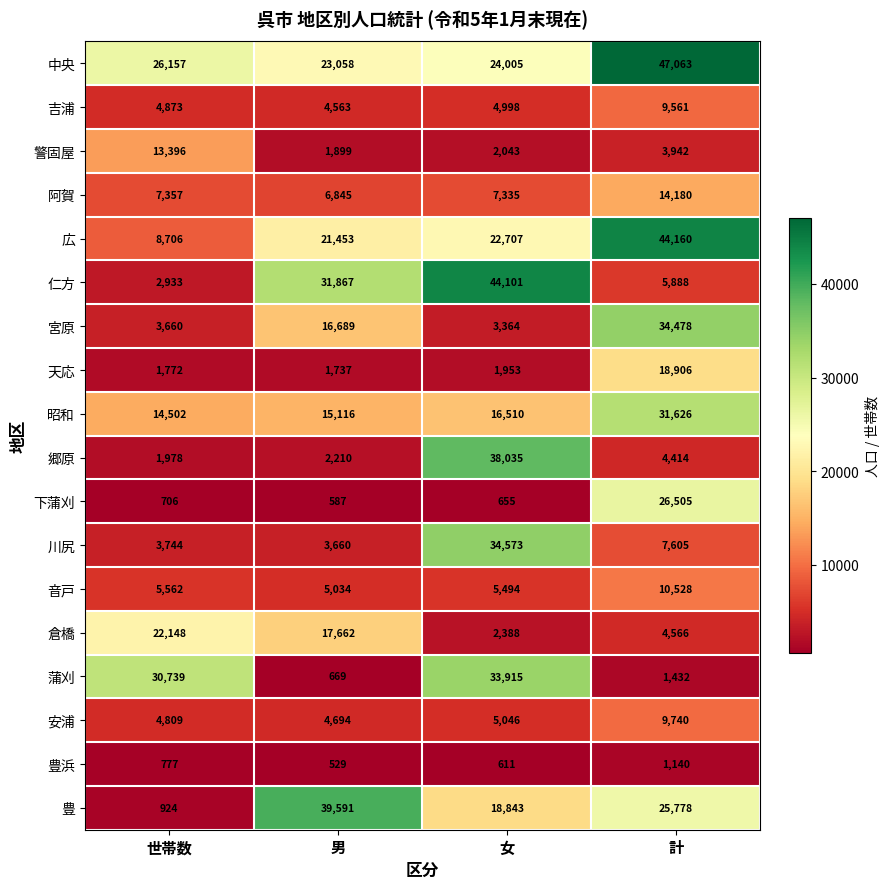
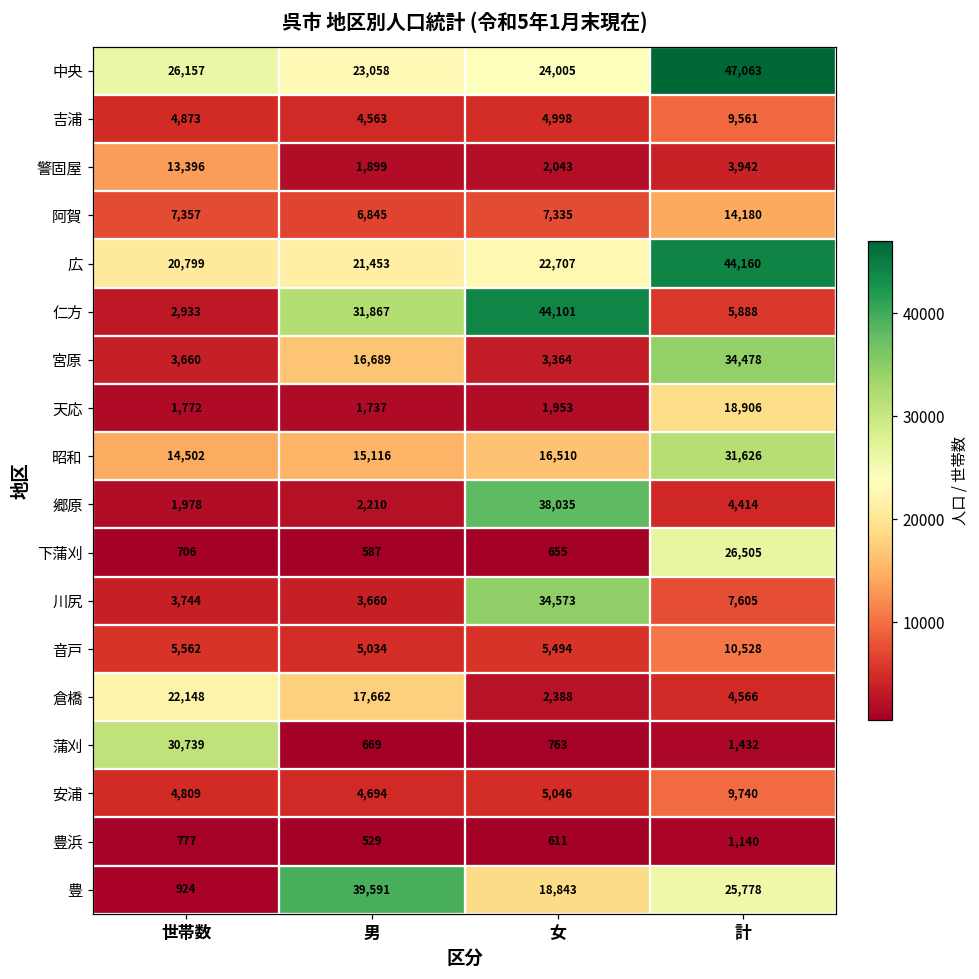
広, 世帯数: 8,706 -> 20,799
蒲刈, 女: 33,915 -> 763
